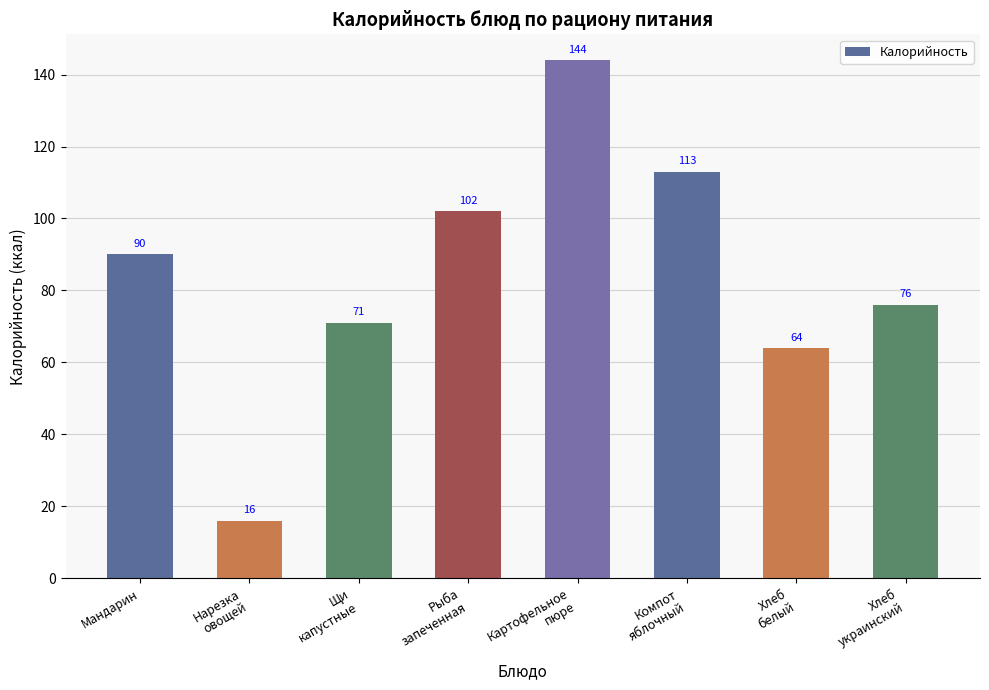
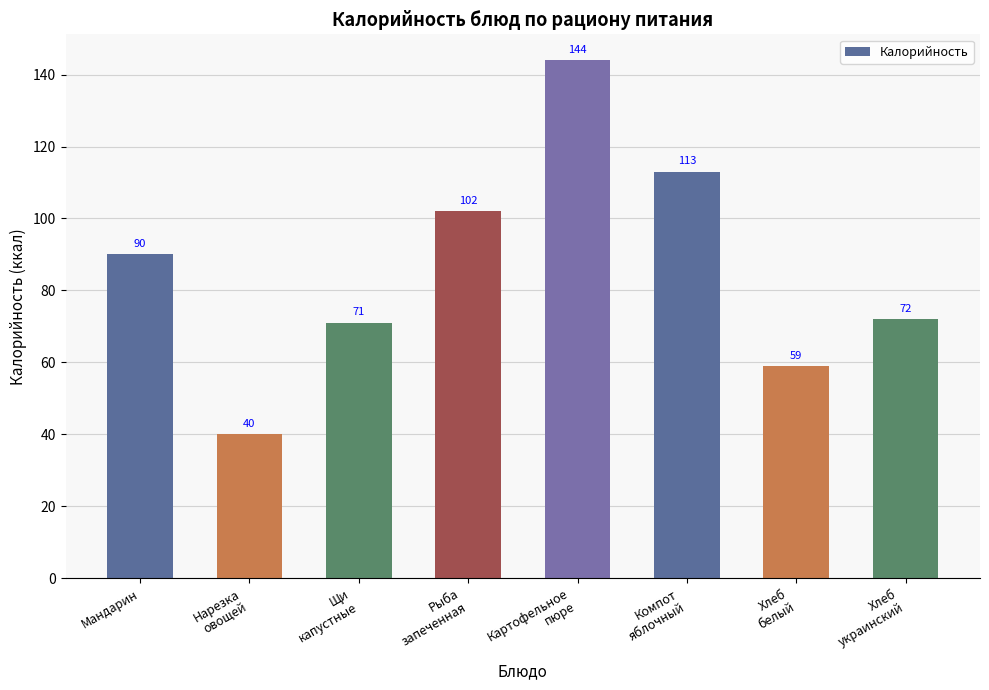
Нарезка овощей: 16 -> 40
Хлеб белый: 64 -> 59
Хлеб украинский: 76 -> 72
